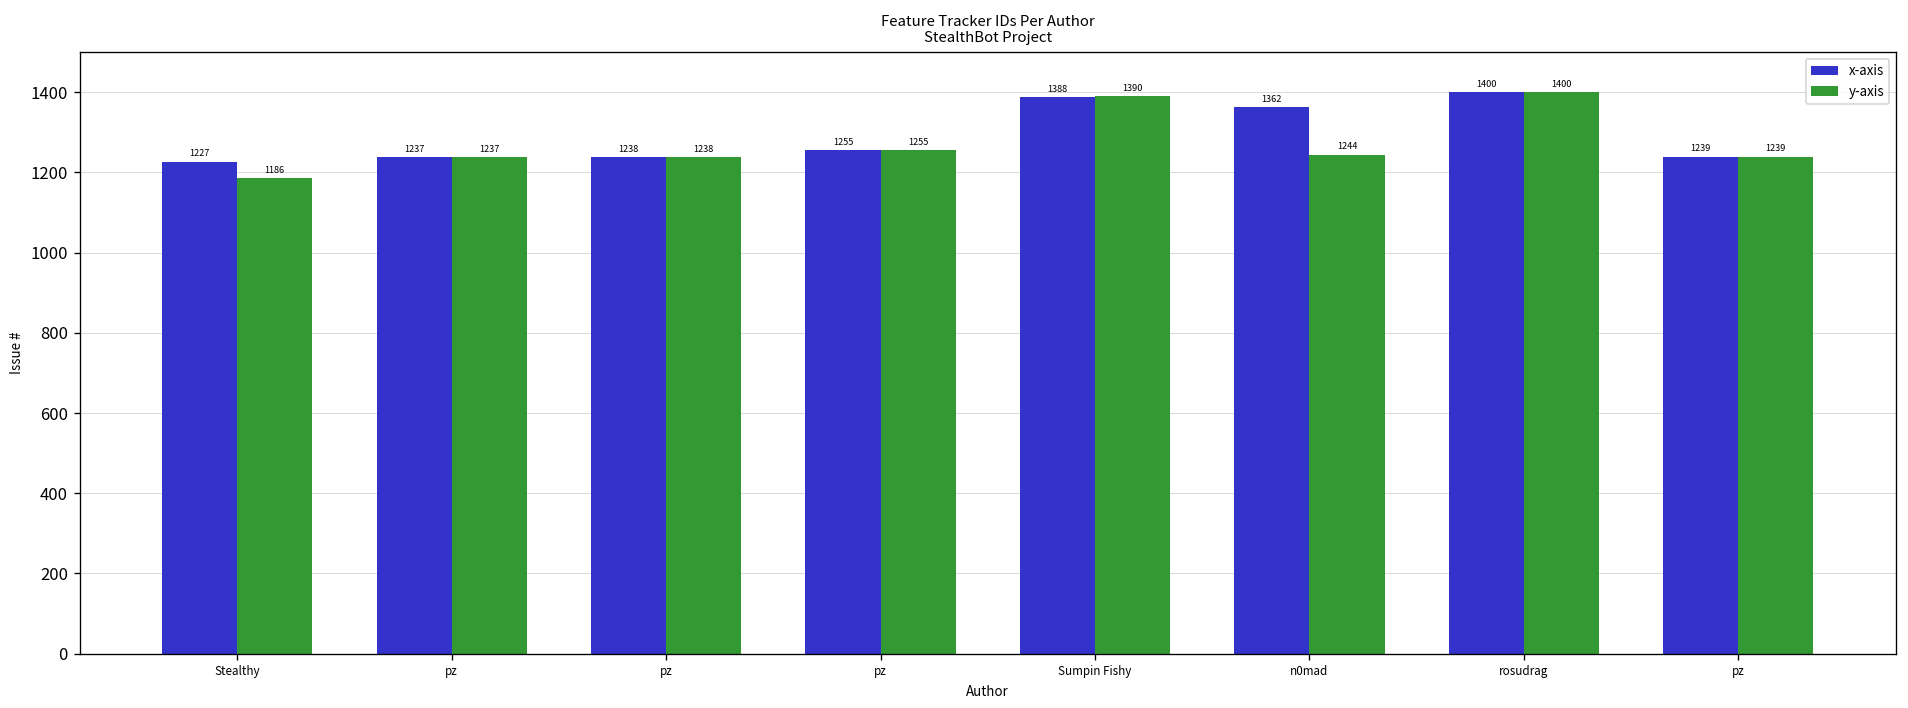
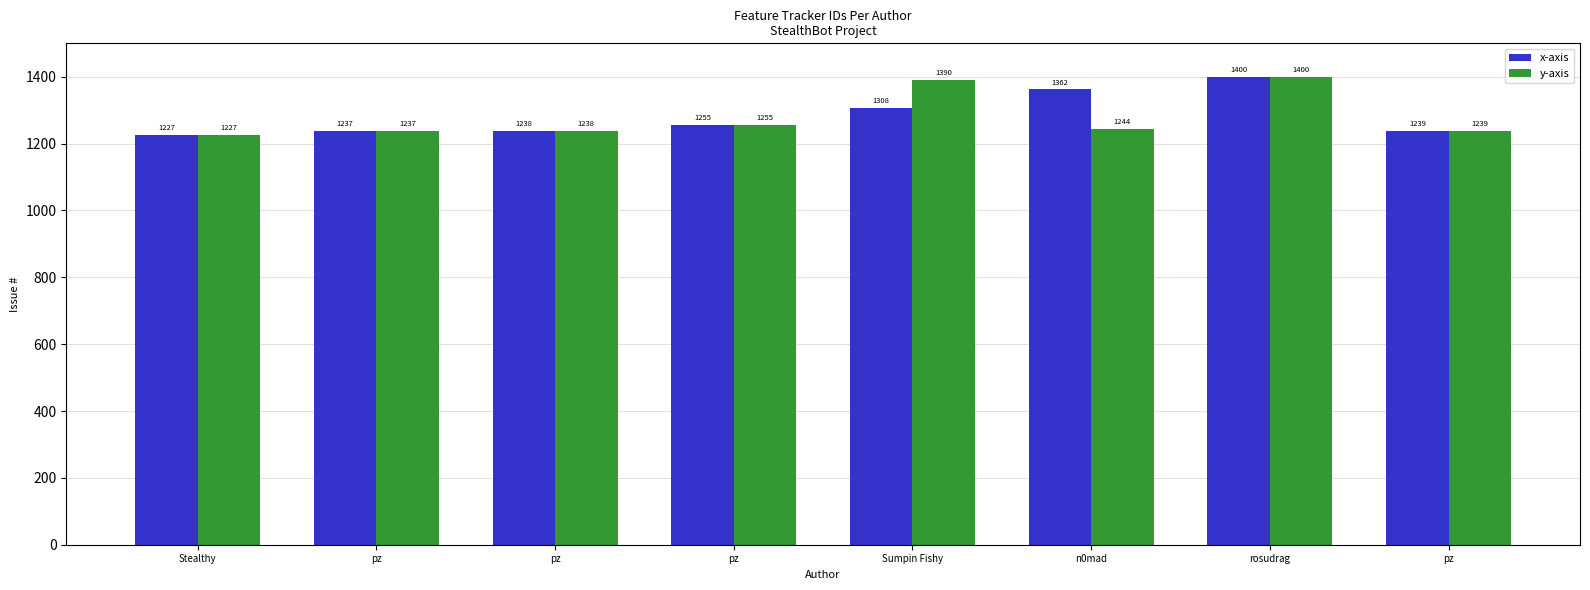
y-axis, Stealthy: 1186 -> 1227
x-axis, Sumpin Fishy: 1388 -> 1308
